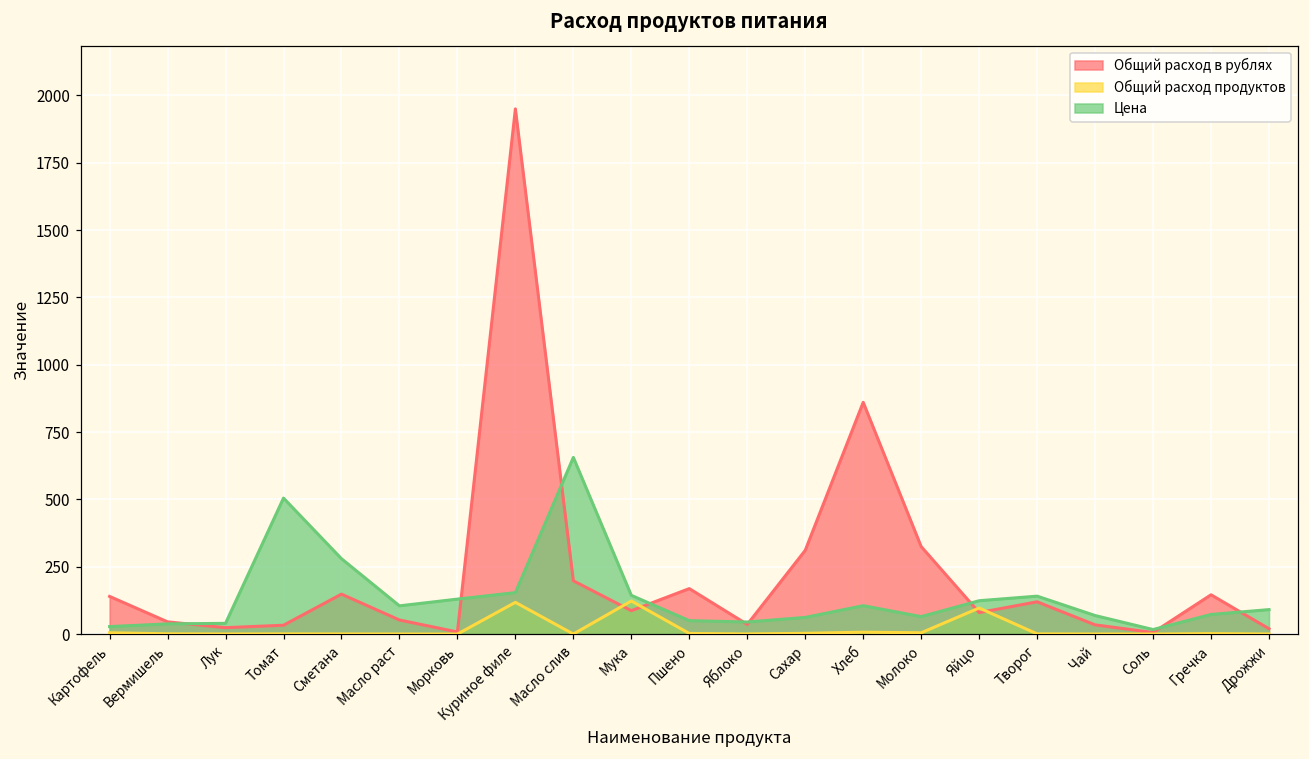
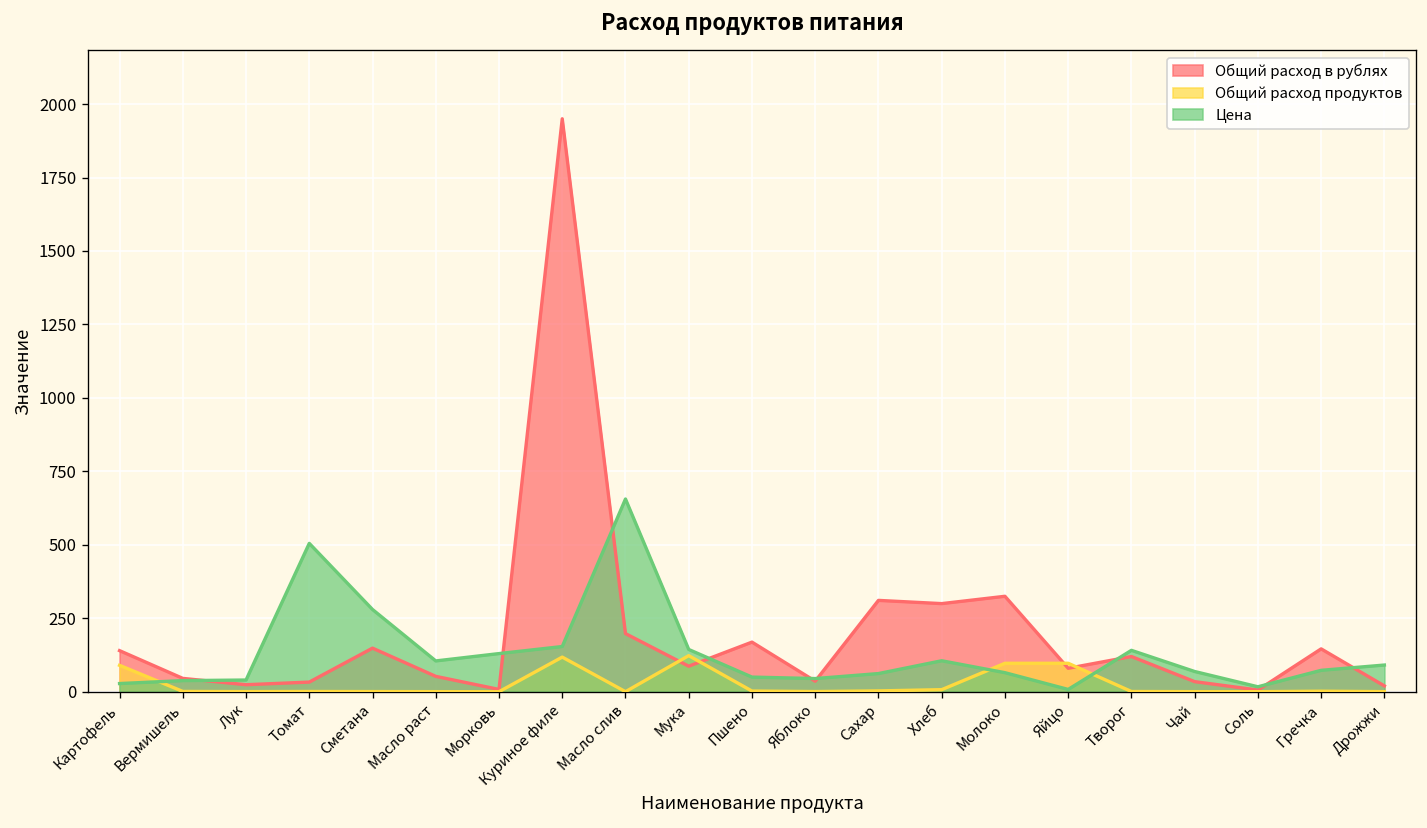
Общий расход продуктов, Картофель: 10 -> 90
Общий расход в рублях, Хлеб: 860 -> 300
Общий расход продуктов, Молоко: 10 -> 100
Цена, Яйцо: 120 -> 10
